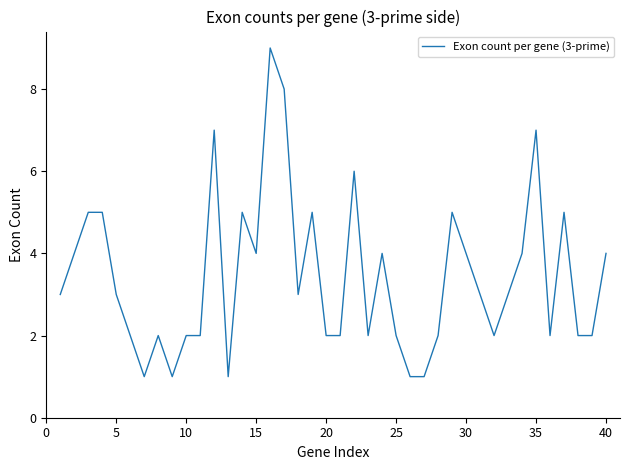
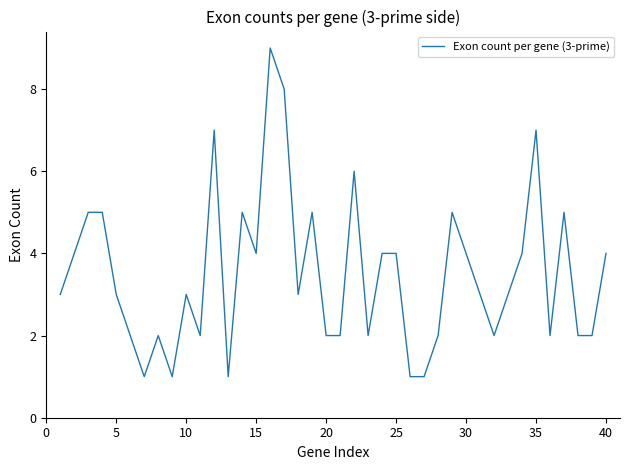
10: 2 -> 3
25: 2 -> 4
